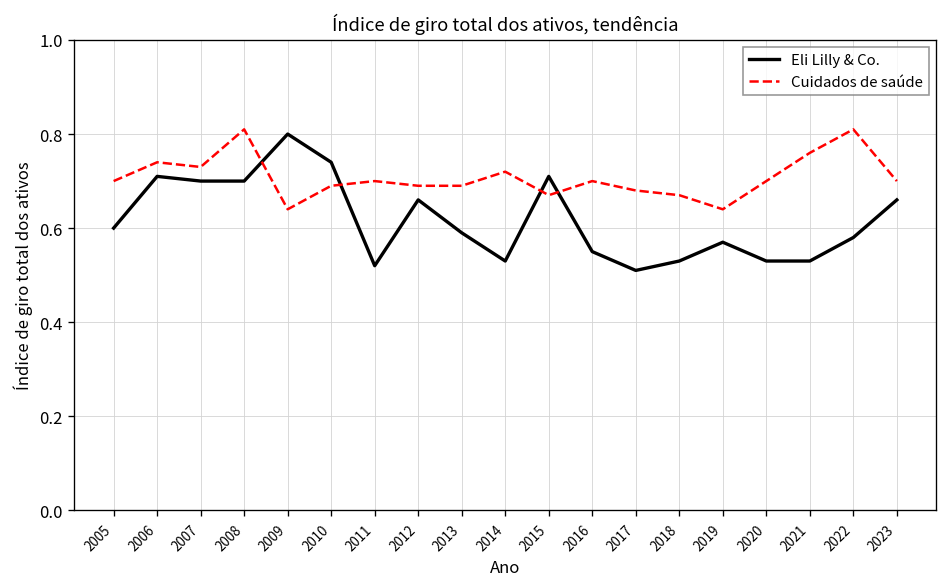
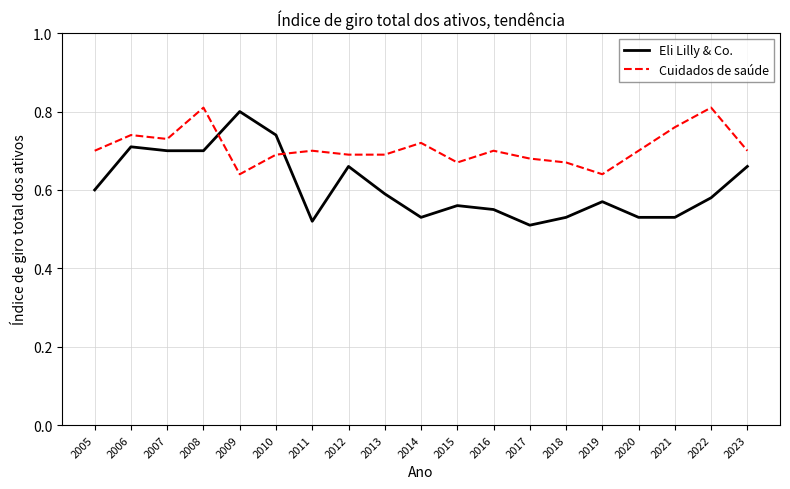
Eli Lilly & Co., 2015: 0.71 -> 0.56
